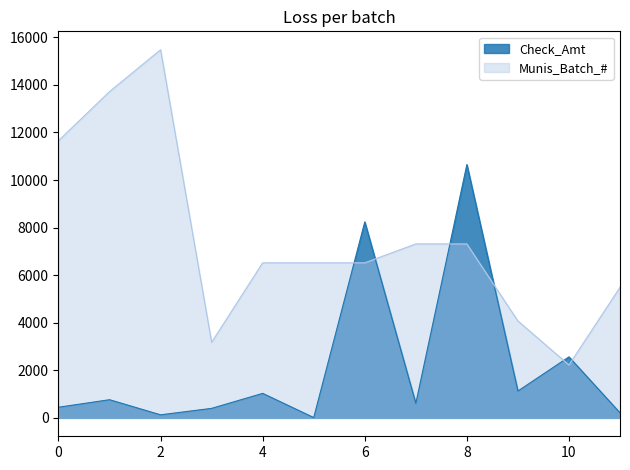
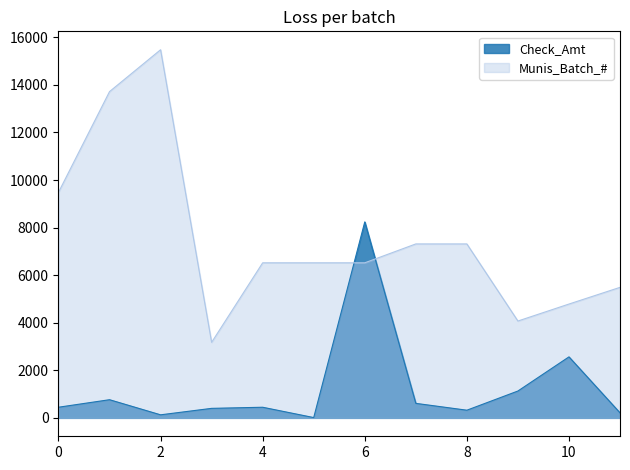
Munis_Batch_#, 0: 11700 -> 9500
Check_Amt, 4: 1000 -> 400
Check_Amt, 8: 10600 -> 300
Munis_Batch_#, 10: 2200 -> 4800
